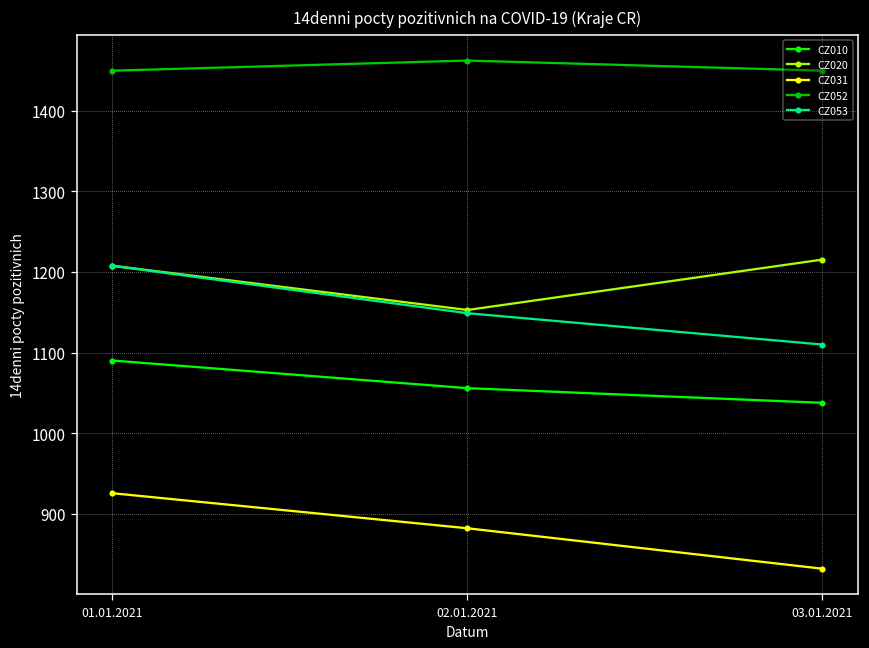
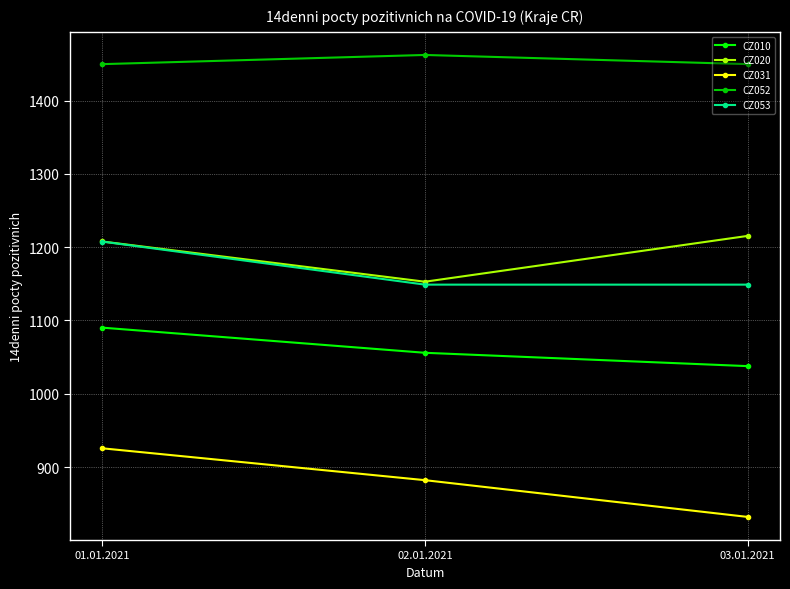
CZ053, 03.01.2021: 1110 -> 1150
